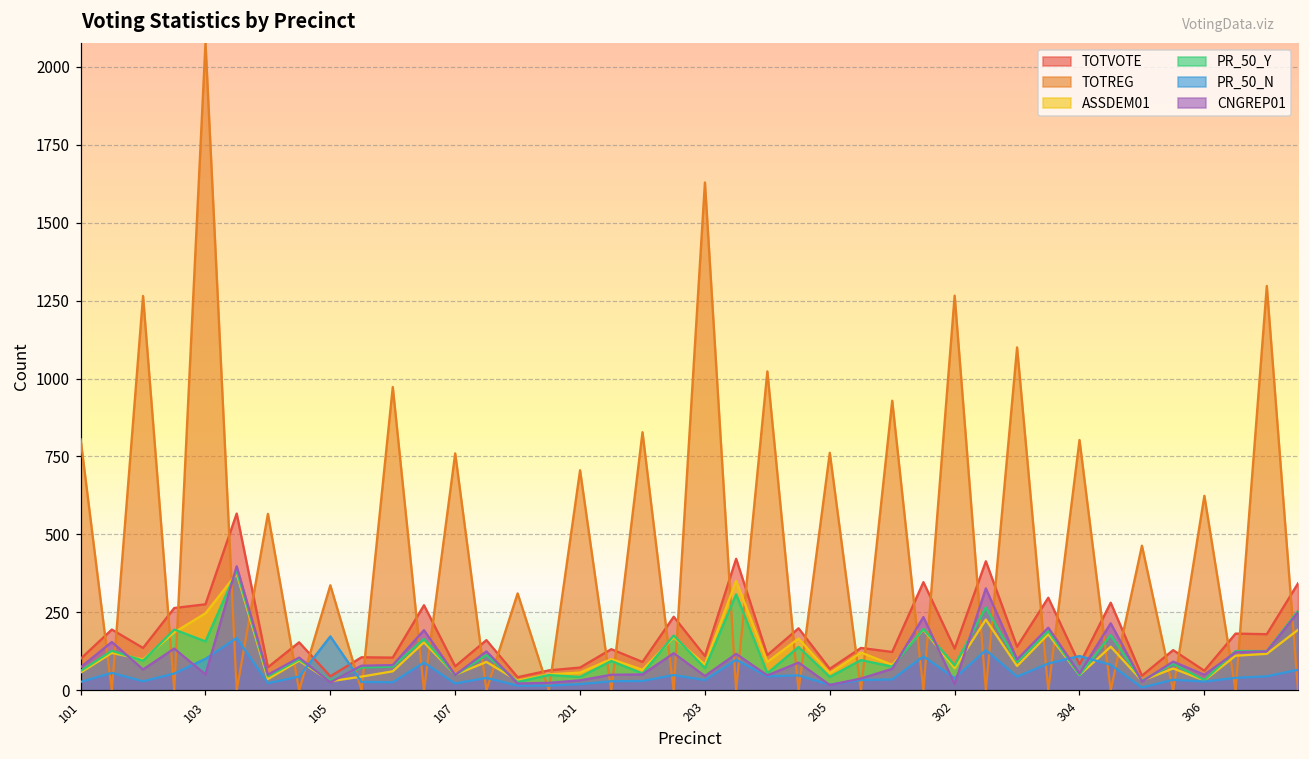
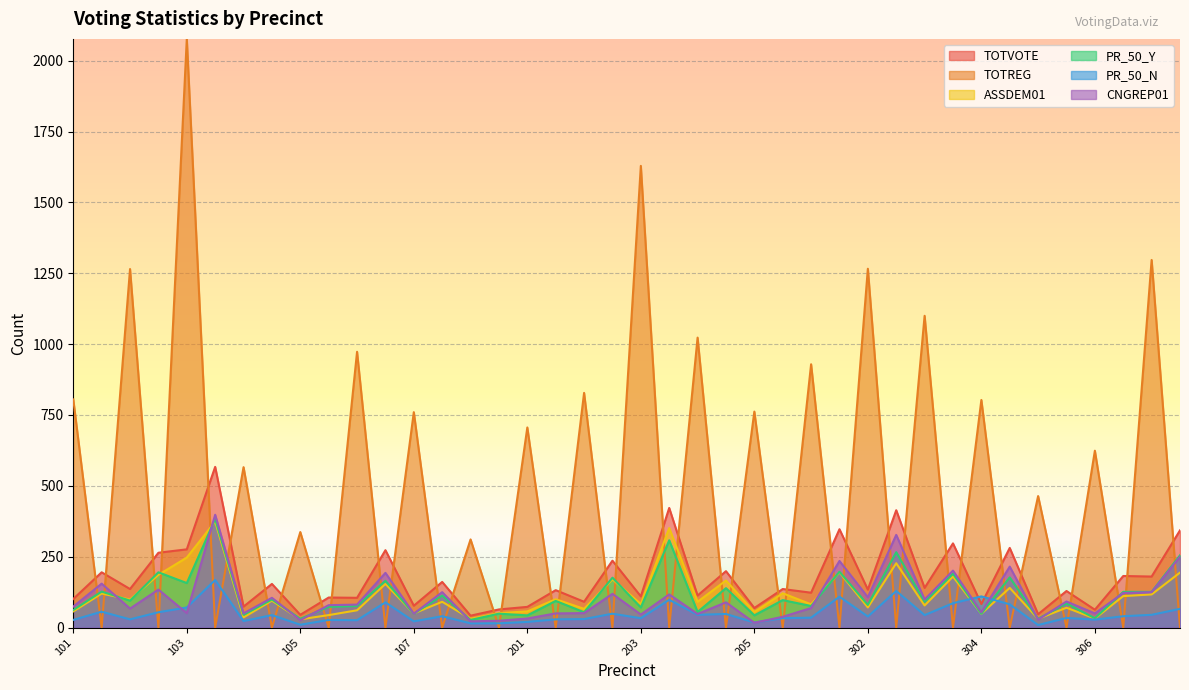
PR_50_N, 103: 100 -> 70
PR_50_N, 105: 170 -> 10
CNGREP01, 302: 20 -> 110
